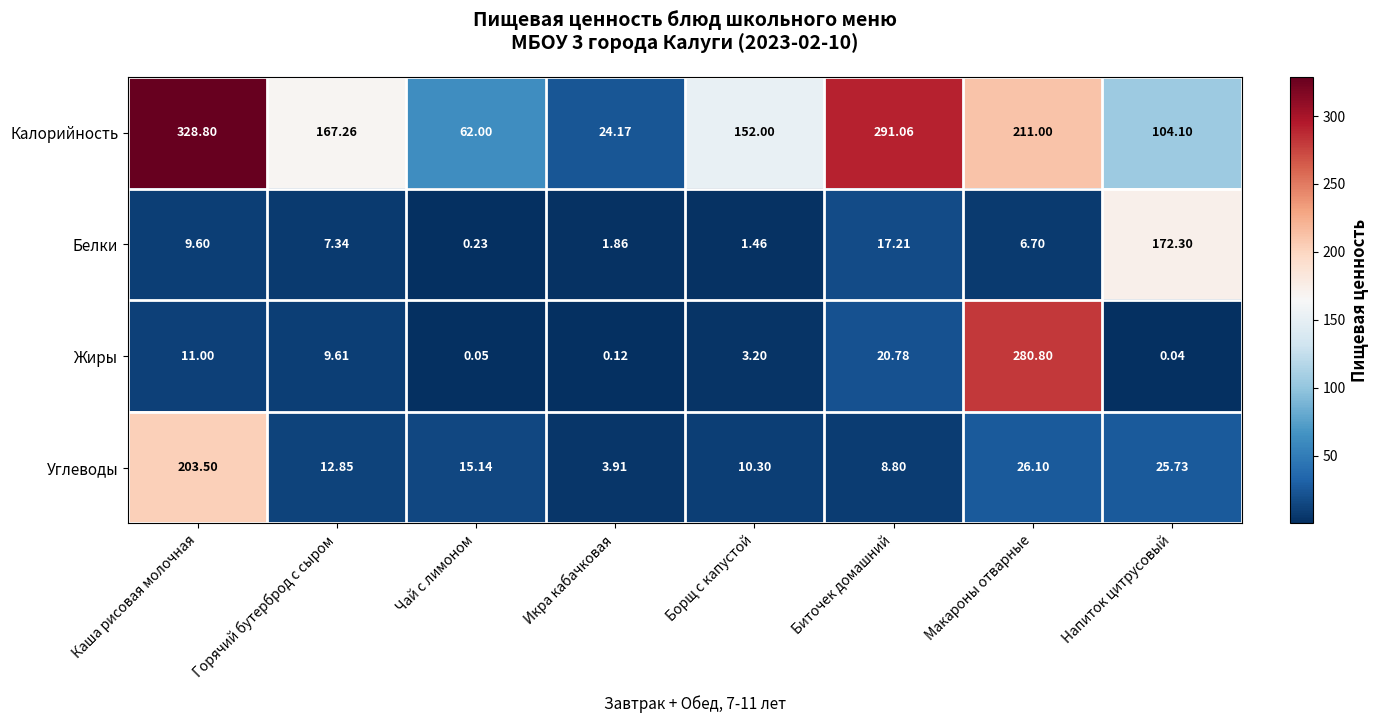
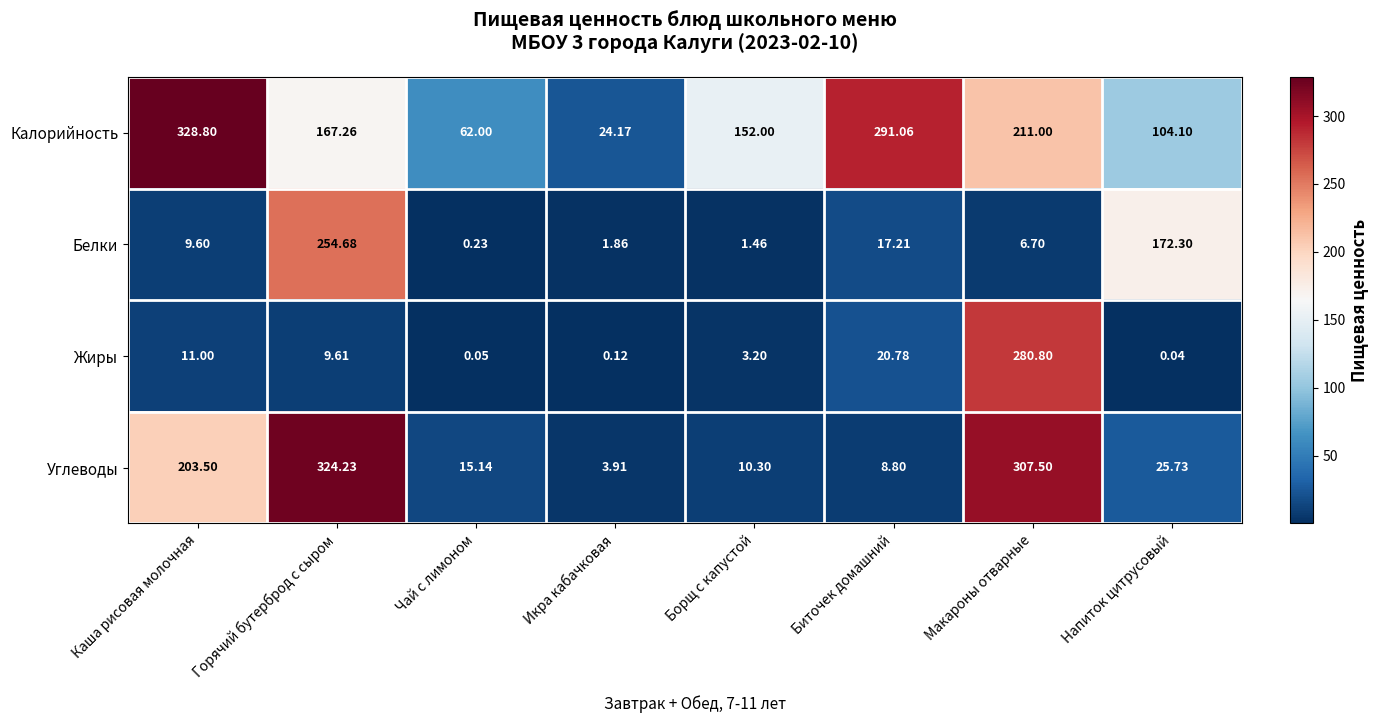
Белки, Горячий бутерброд с сыром: 7.34 -> 254.68
Углеводы, Горячий бутерброд с сыром: 12.85 -> 324.23
Углеводы, Макароны отварные: 26.10 -> 307.50
